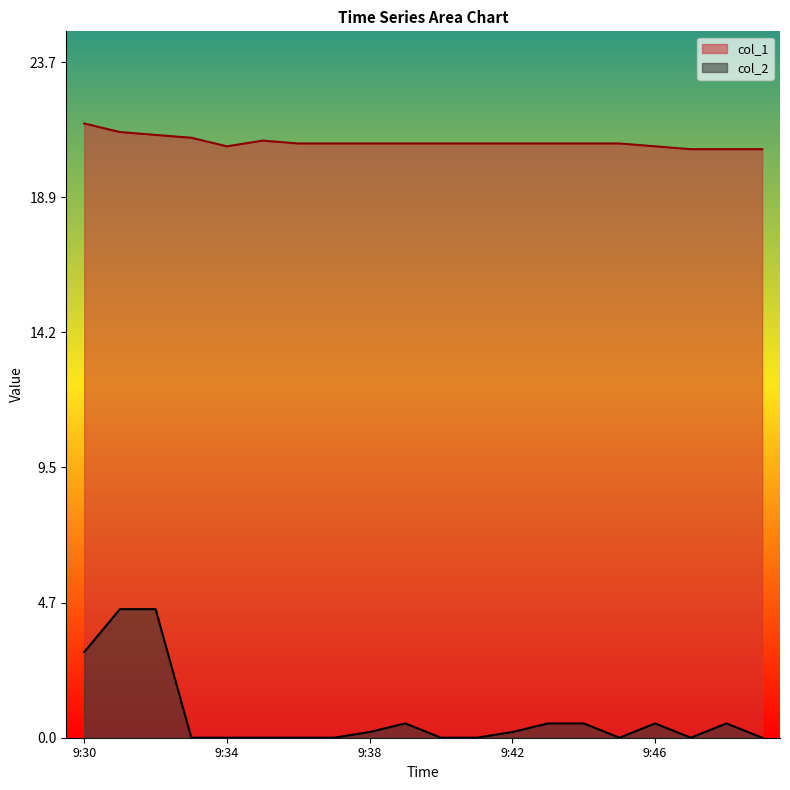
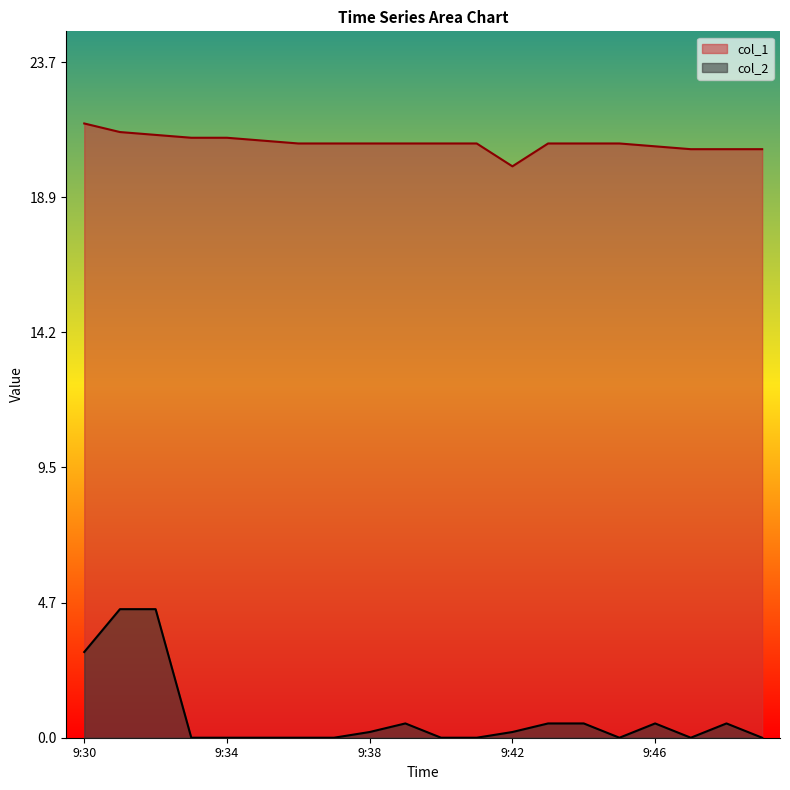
col_1, 9:34: 20.7 -> 21.0
col_1, 9:42: 20.8 -> 20.0
